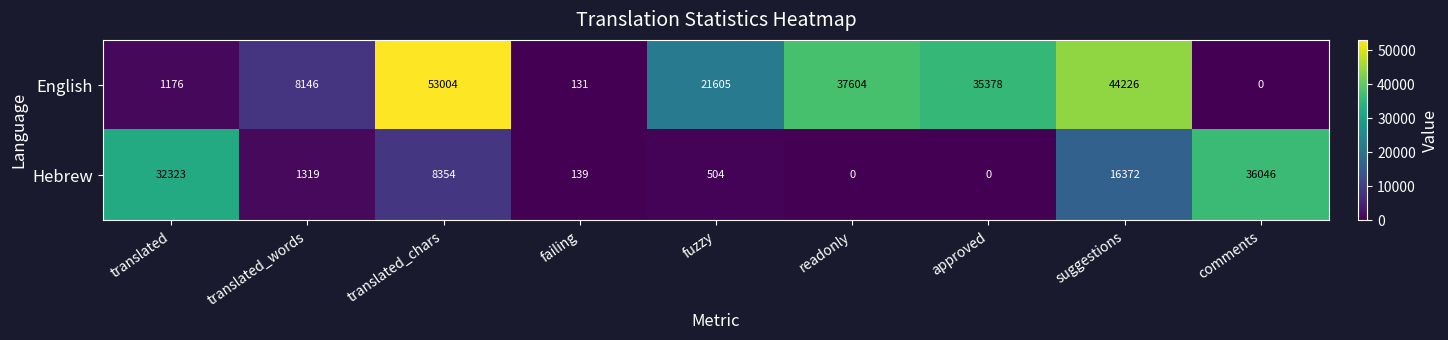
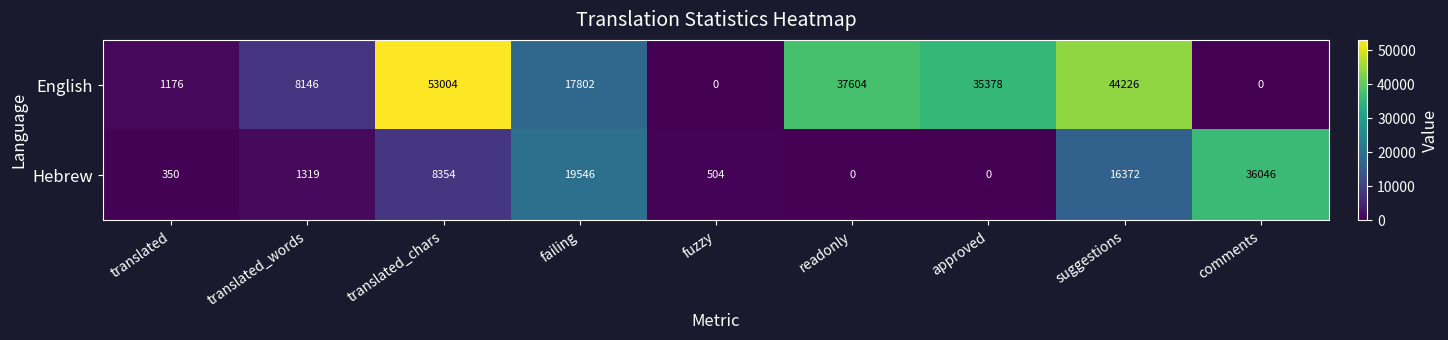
English, failing: 131 -> 17802
English, fuzzy: 21605 -> 0
Hebrew, translated: 32323 -> 350
Hebrew, failing: 139 -> 19546
